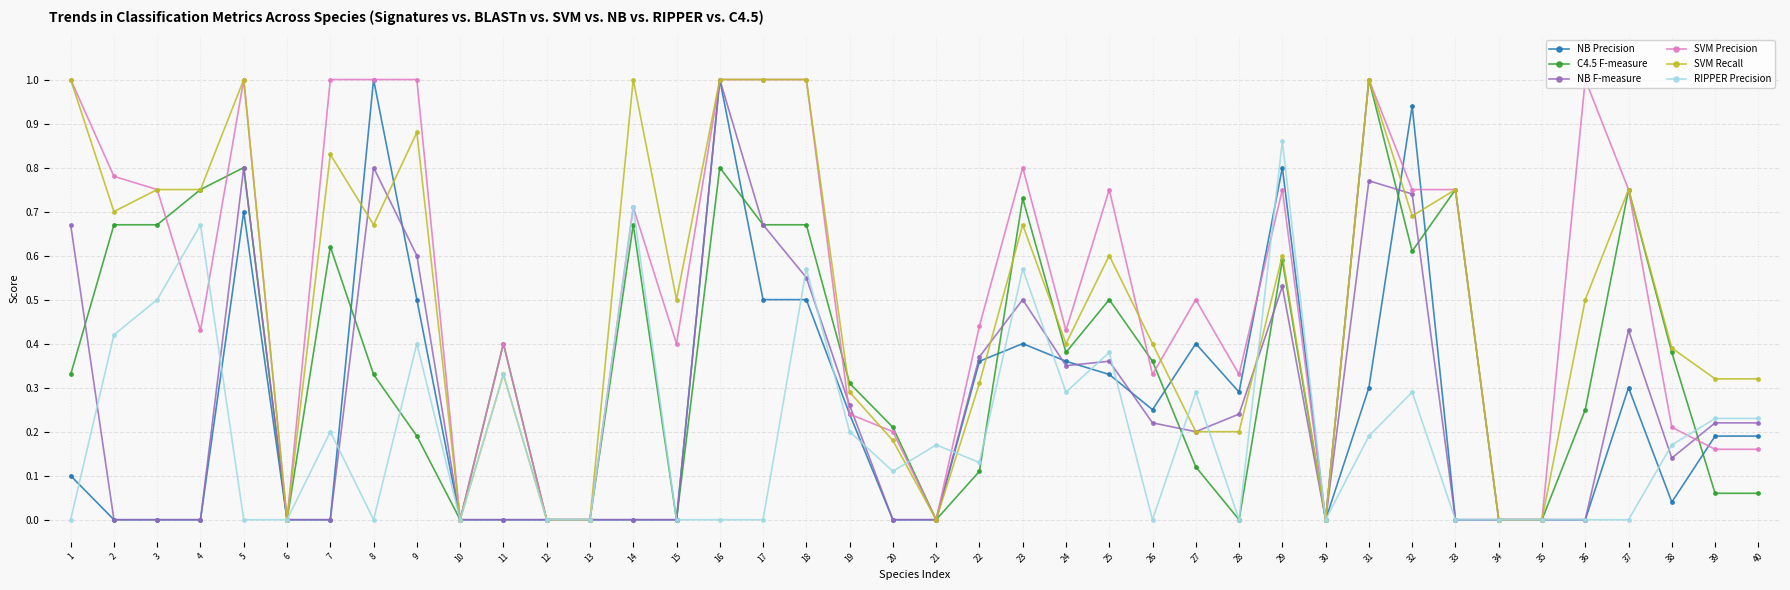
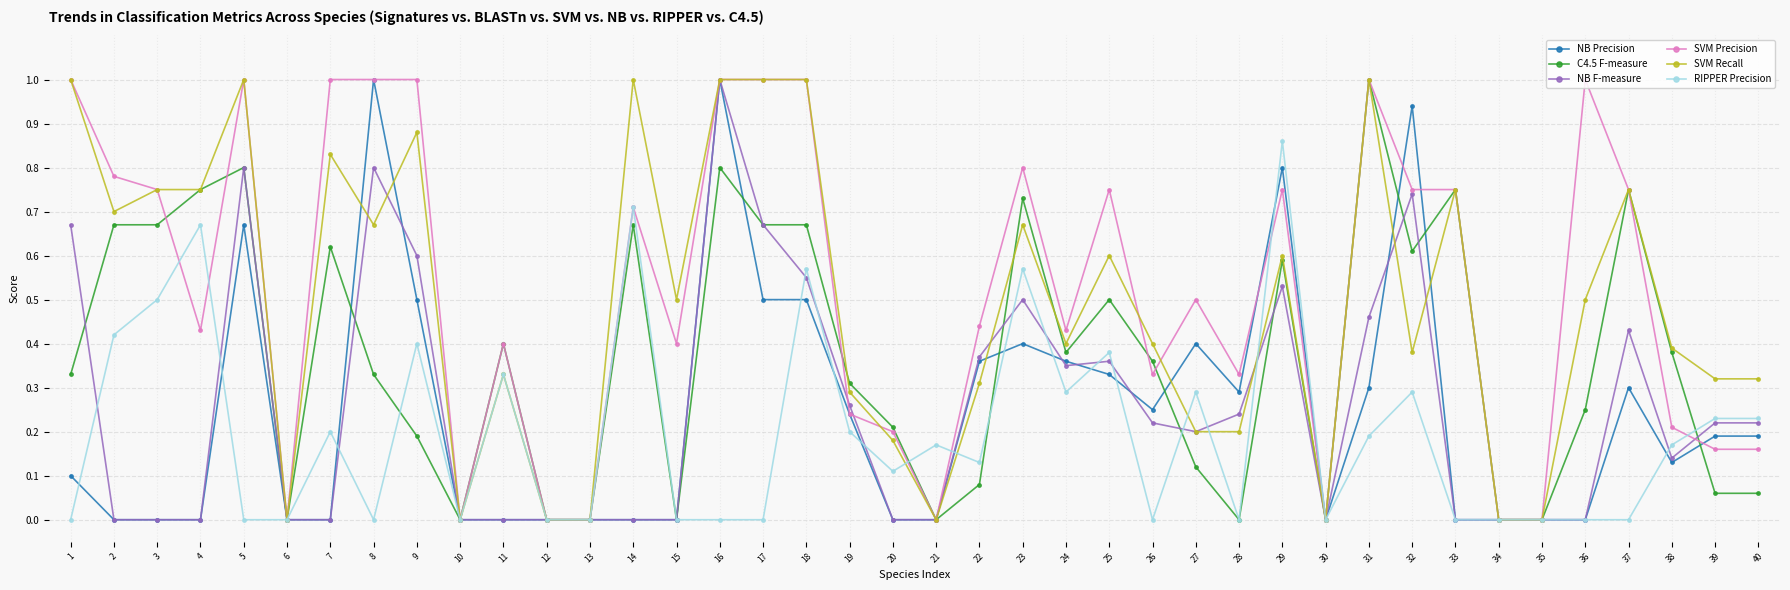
NB Precision, 5: 0.70 -> 0.67
C4.5 F-measure, 22: 0.11 -> 0.08
NB F-measure, 31: 0.77 -> 0.46
SVM Recall, 32: 0.69 -> 0.38
NB Precision, 38: 0.04 -> 0.13
